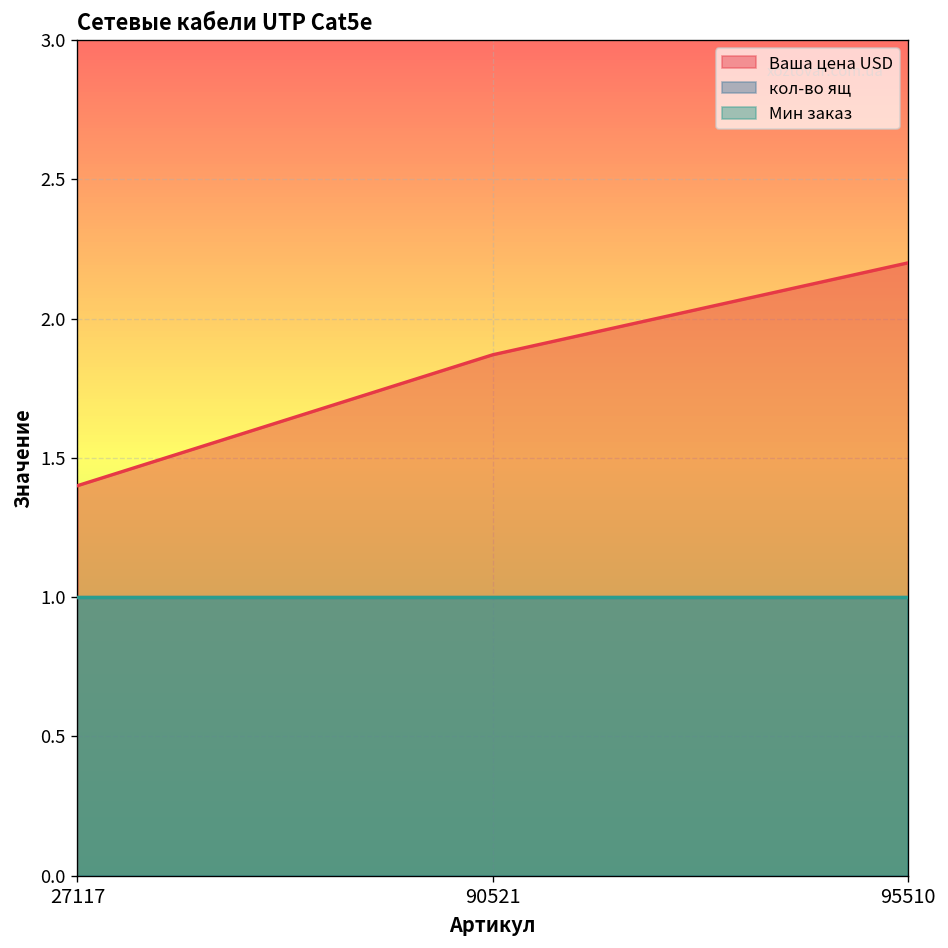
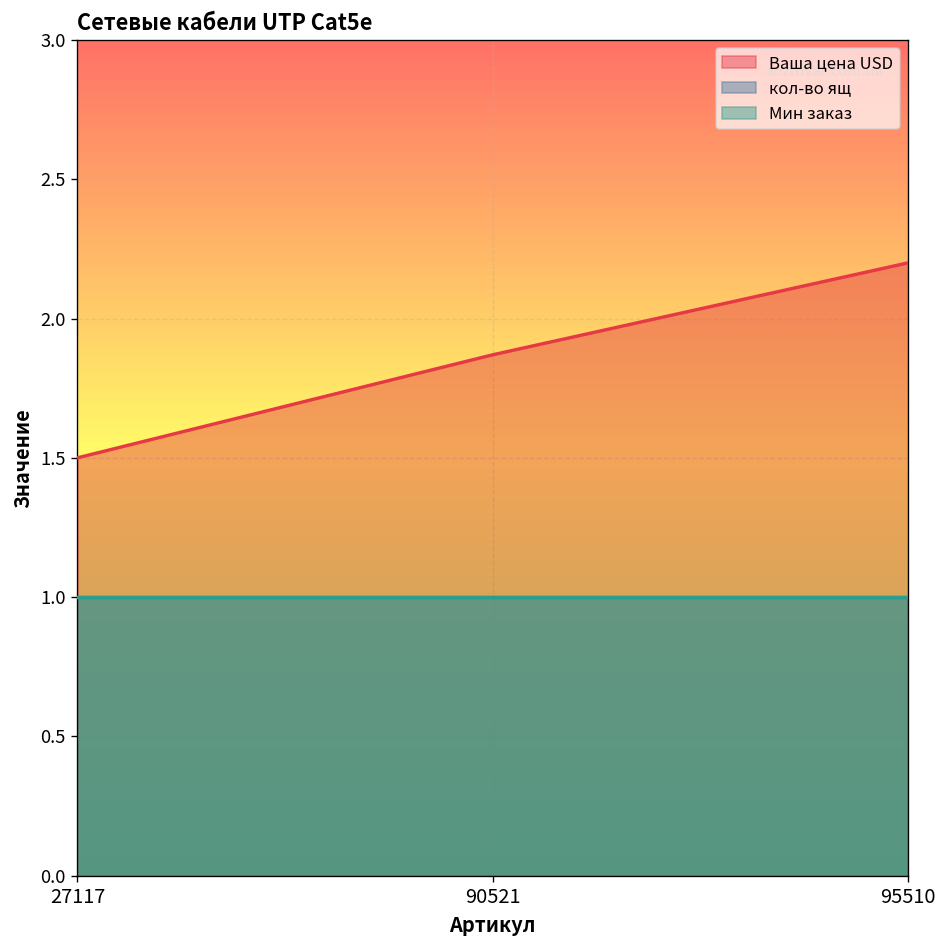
Ваша цена USD, 27117: 1.4 -> 1.5
